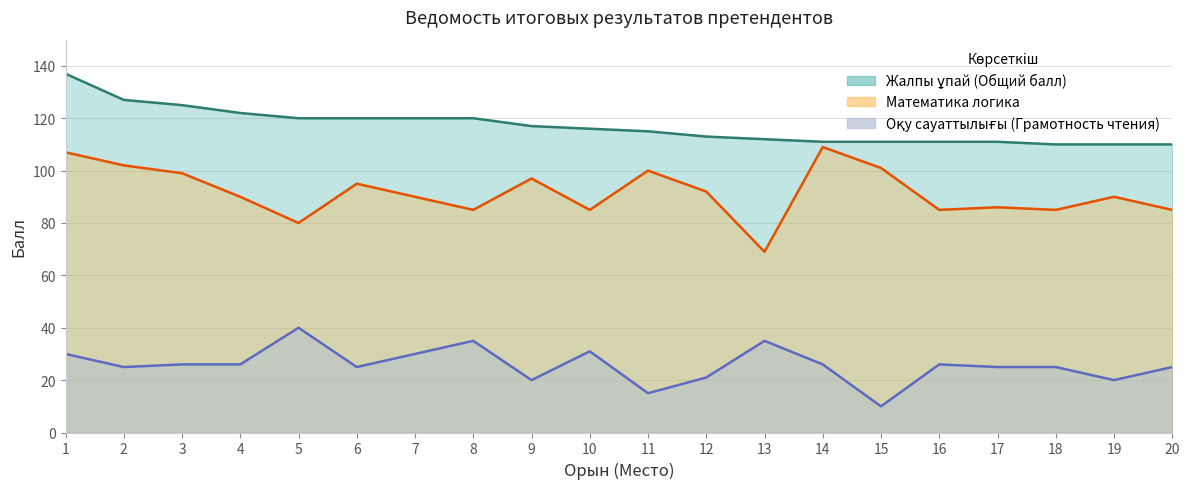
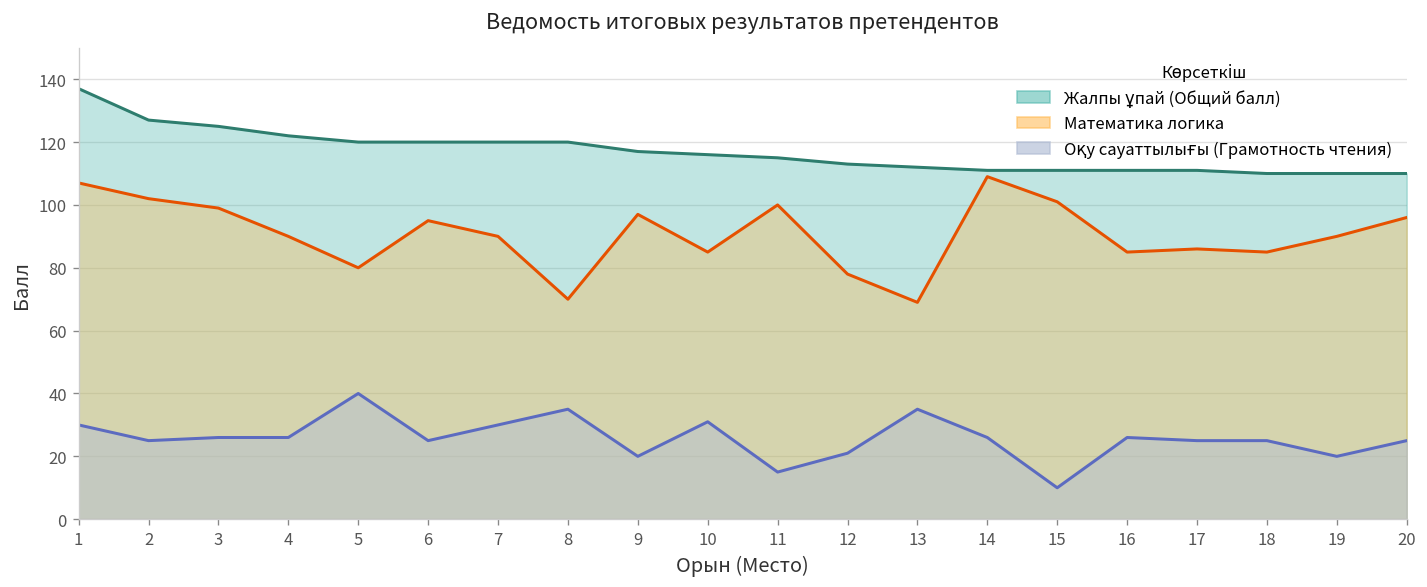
Математика логика, 8: 85 -> 70
Математика логика, 12: 92 -> 78
Математика логика, 20: 85 -> 96
